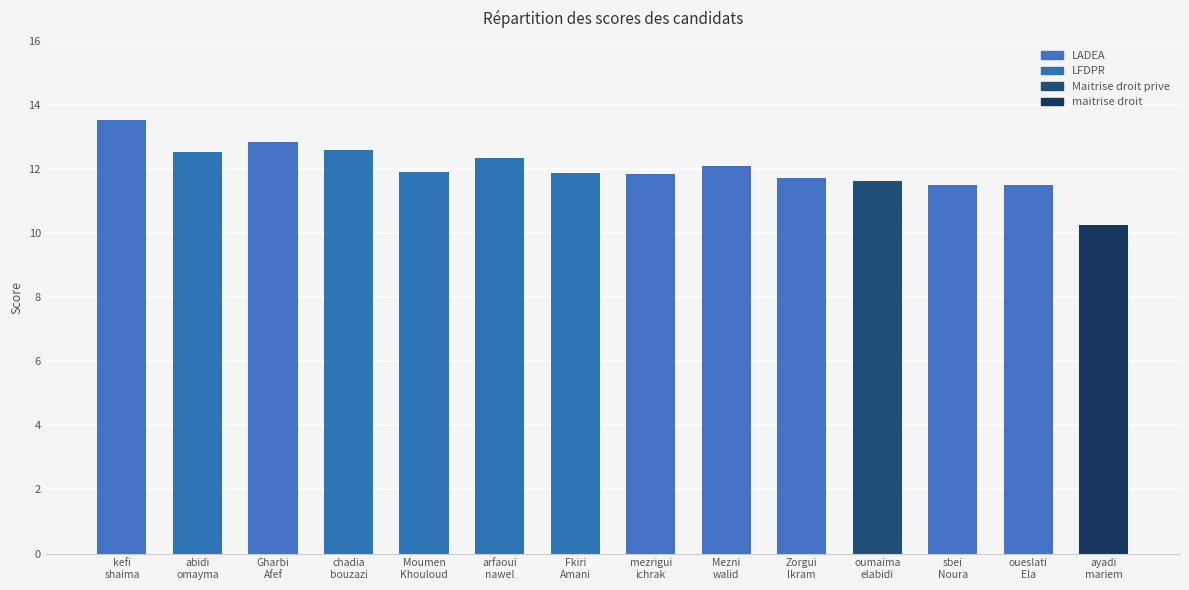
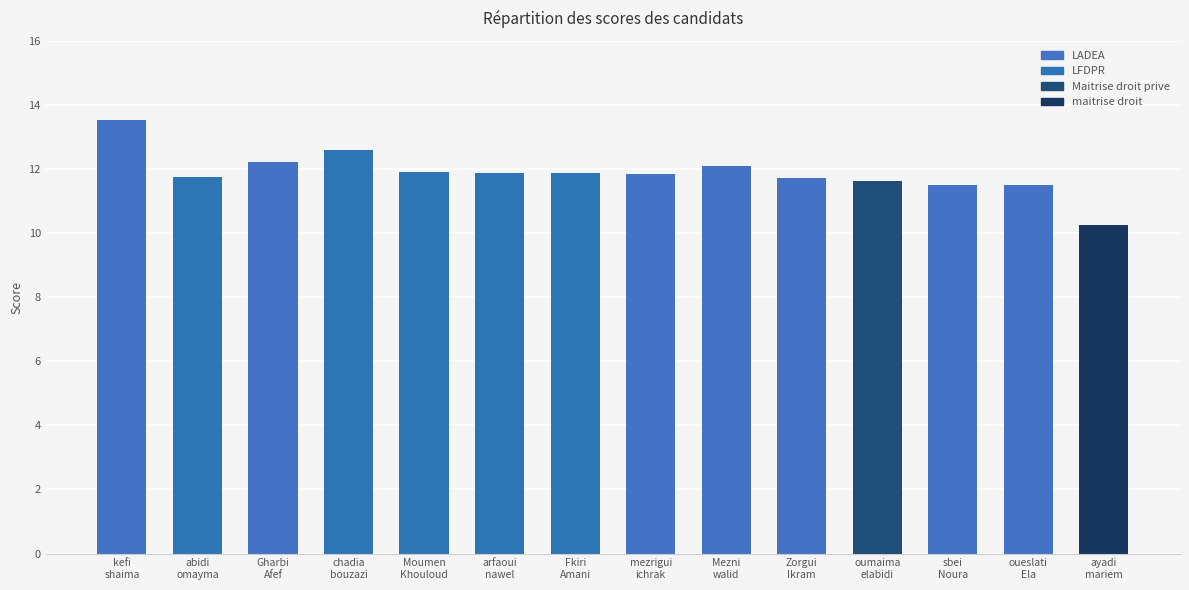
abidi omayma: 12.5 -> 11.8
Gharbi Afef: 12.9 -> 12.2
arfaoui nawel: 12.3 -> 11.9
